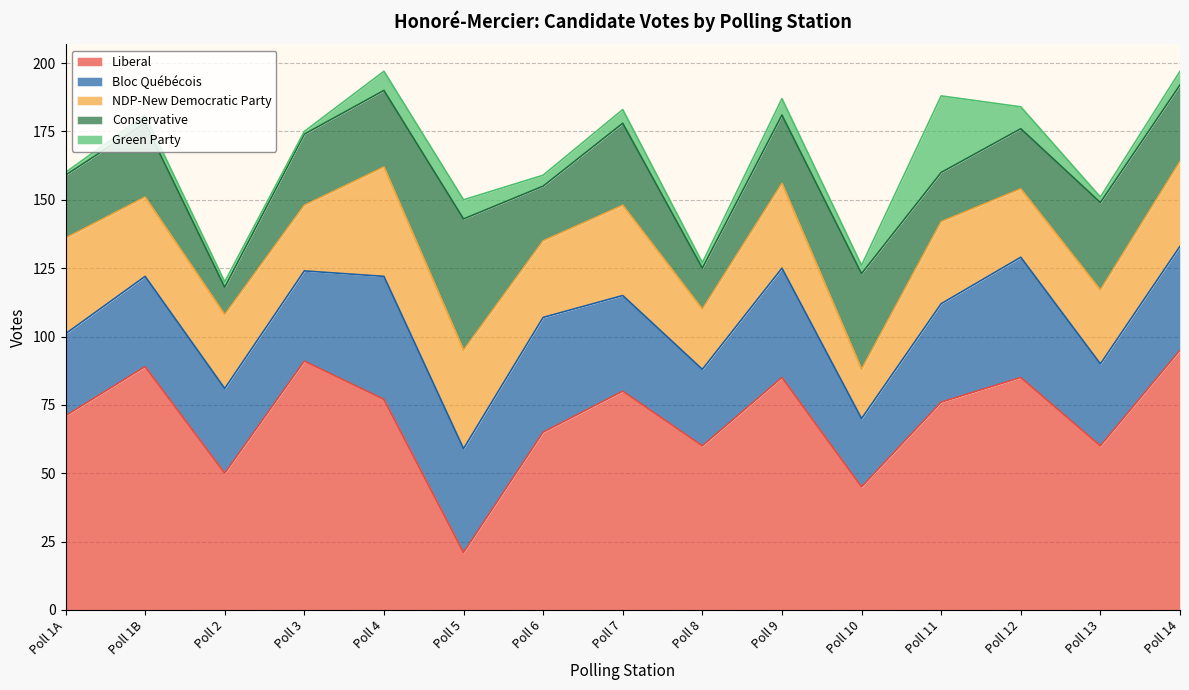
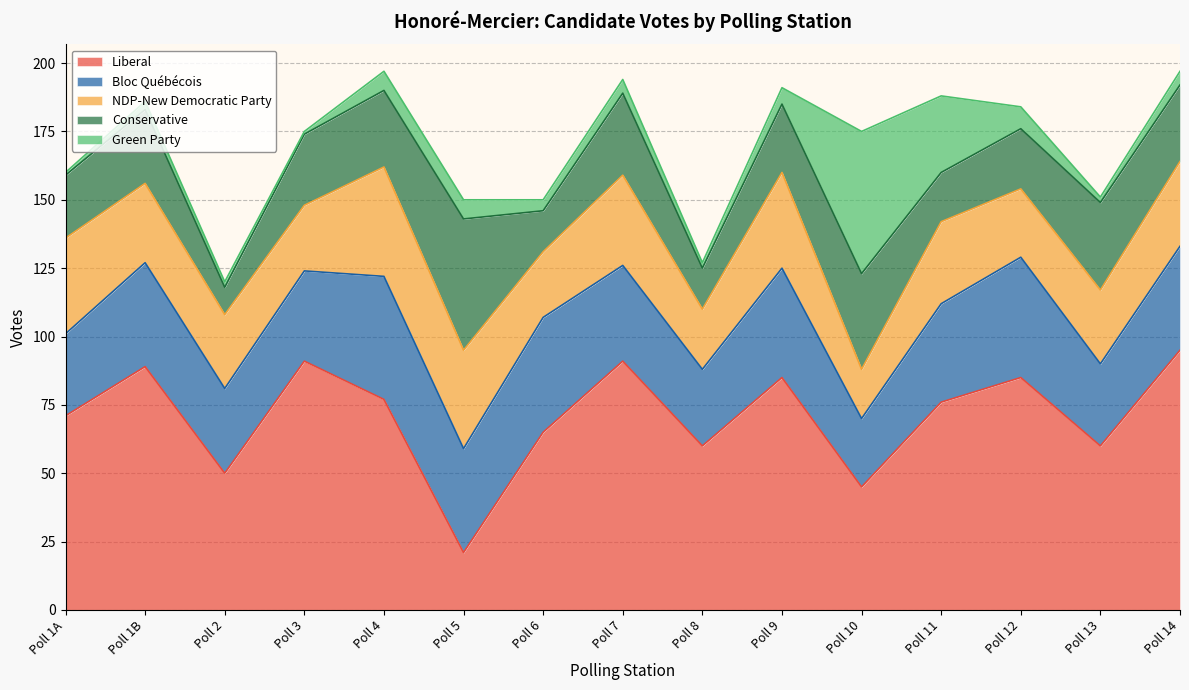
Bloc Québécois, Poll 1B: 33 -> 38
NDP-New Democratic Party, Poll 6: 28 -> 24
Conservative, Poll 6: 20 -> 15
Liberal, Poll 7: 80 -> 91
NDP-New Democratic Party, Poll 9: 31 -> 35
Green Party, Poll 10: 3 -> 52
